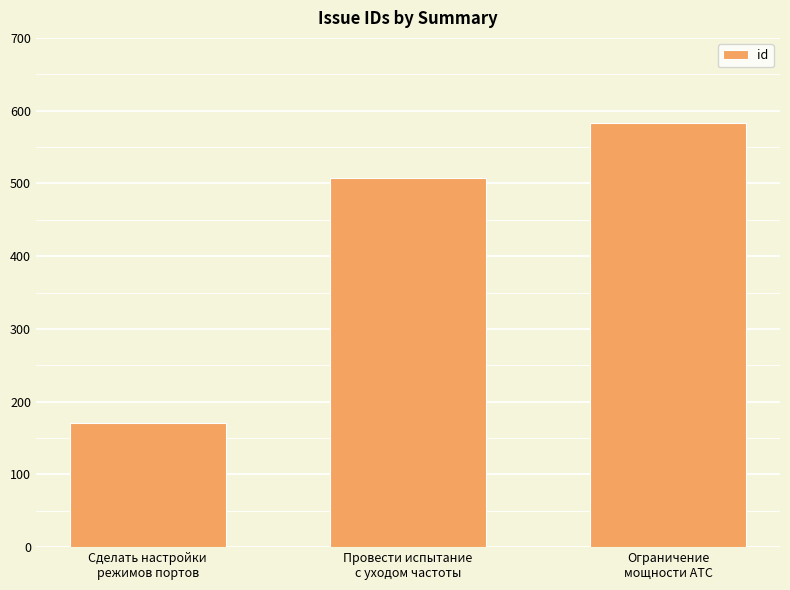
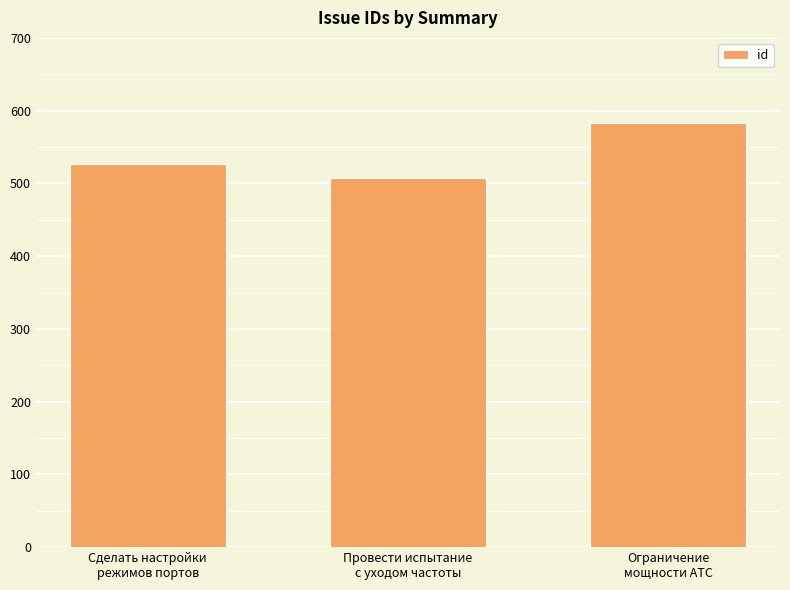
Сделать настройки режимов портов: 170 -> 530
